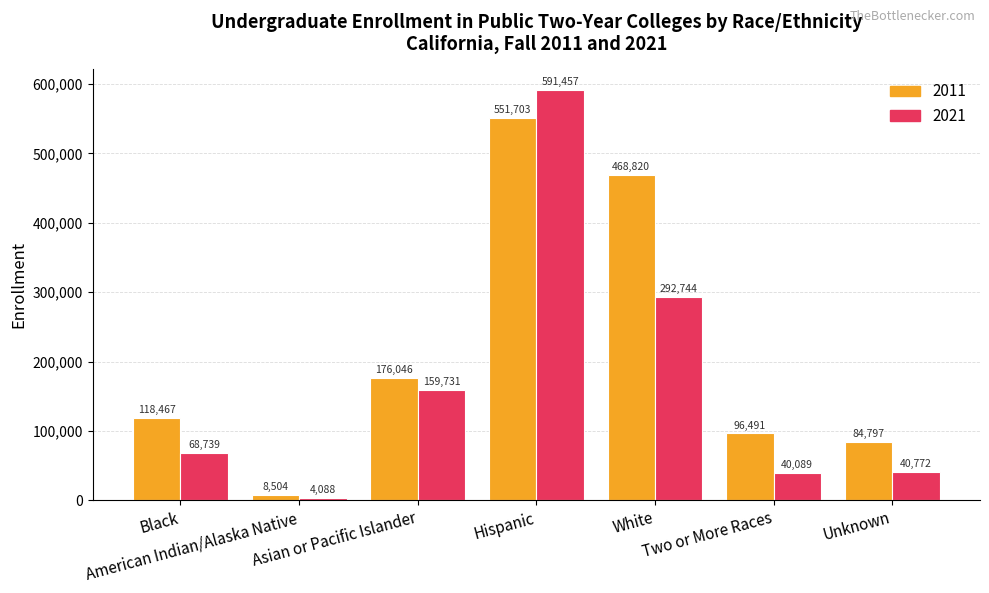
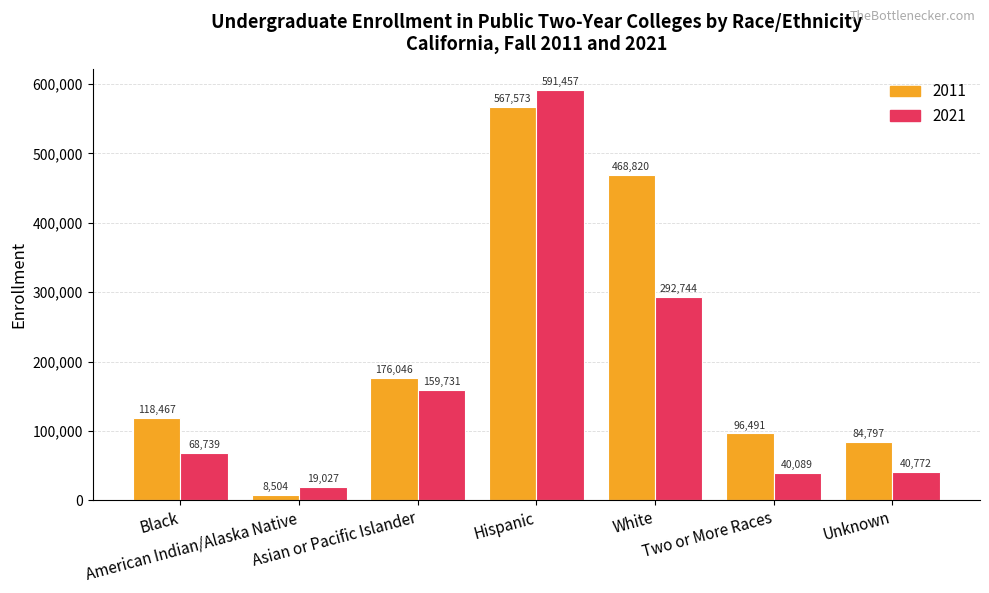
2021, American Indian/Alaska Native: 4,088 -> 19,027
2011, Hispanic: 551,703 -> 567,573
